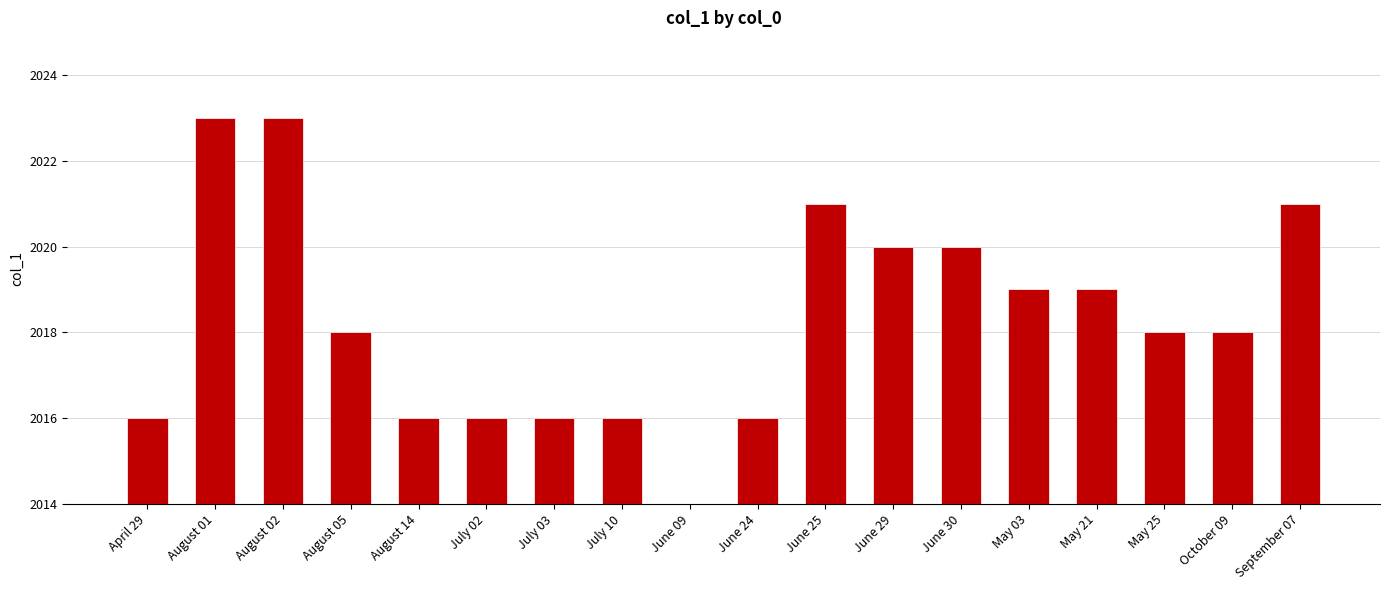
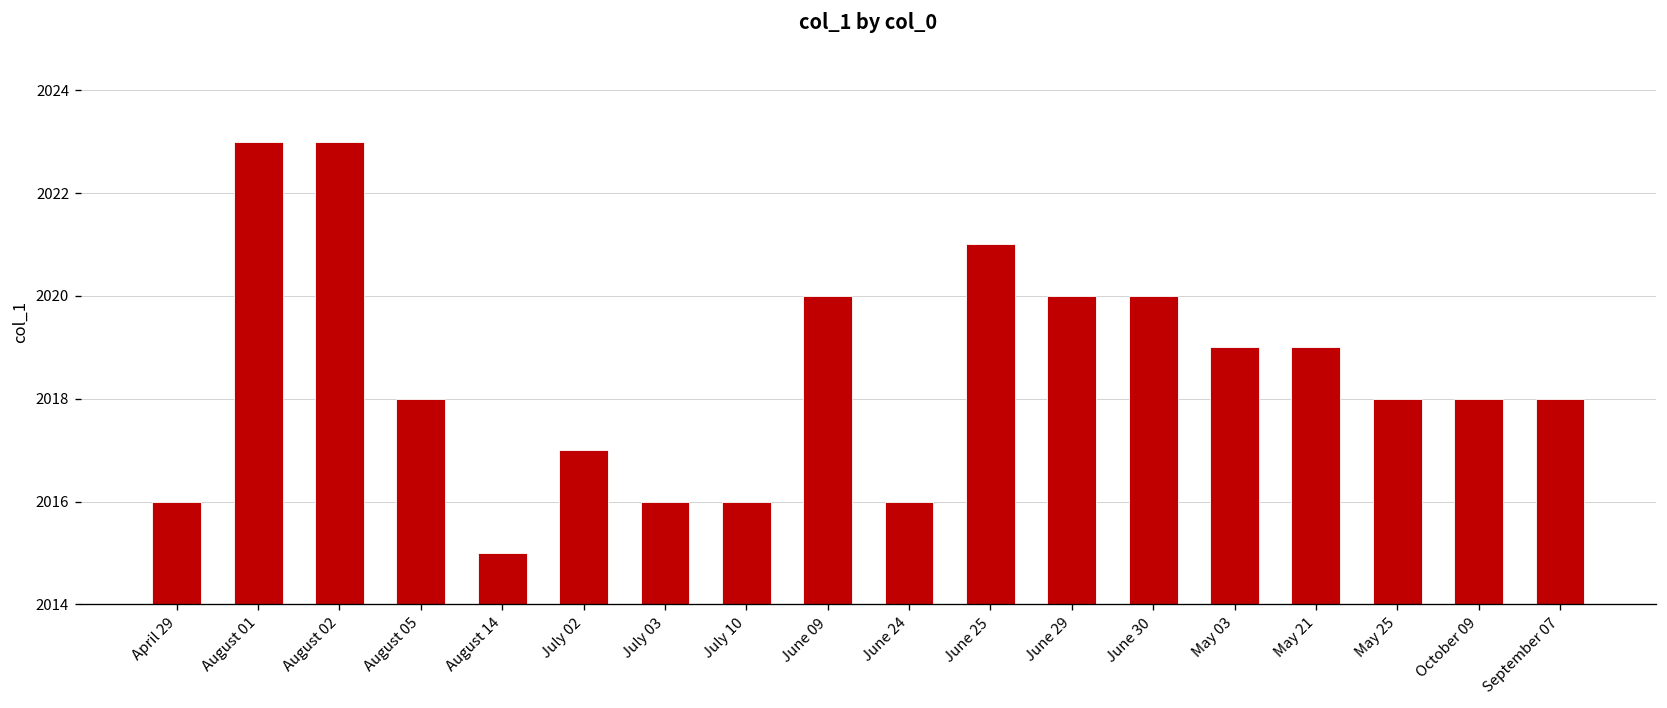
August 14: 2016 -> 2015
July 02: 2016 -> 2017
June 09: 2014 -> 2020
September 07: 2021 -> 2018
